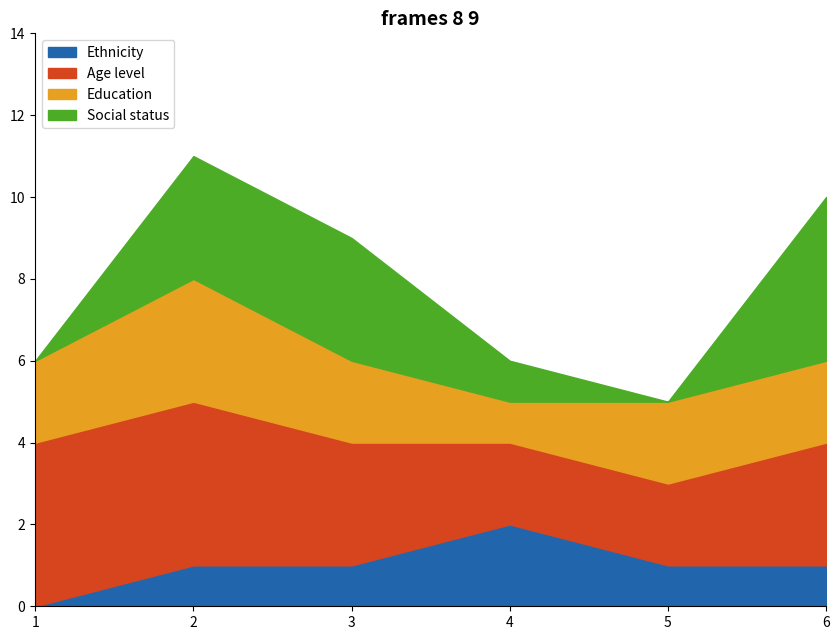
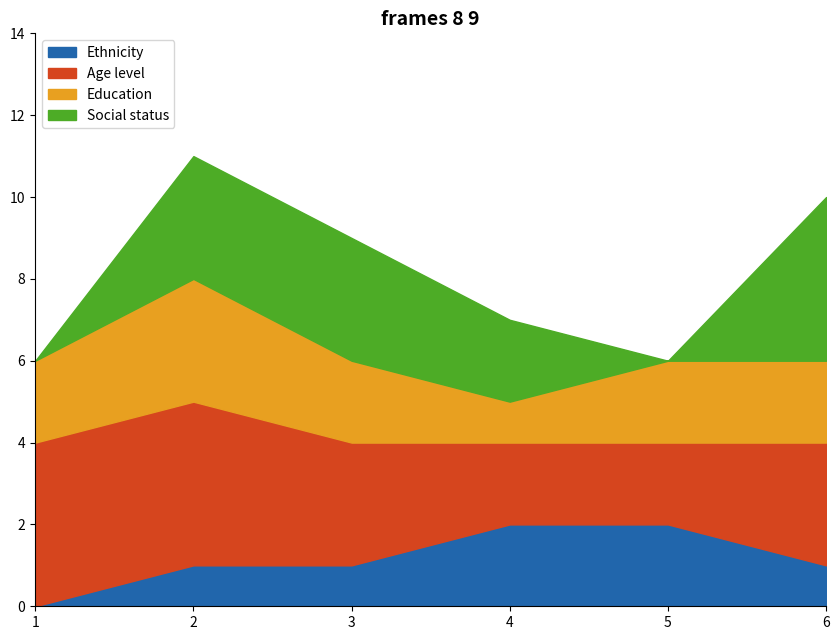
Social status, 4: 1 -> 2
Ethnicity, 5: 1 -> 2
